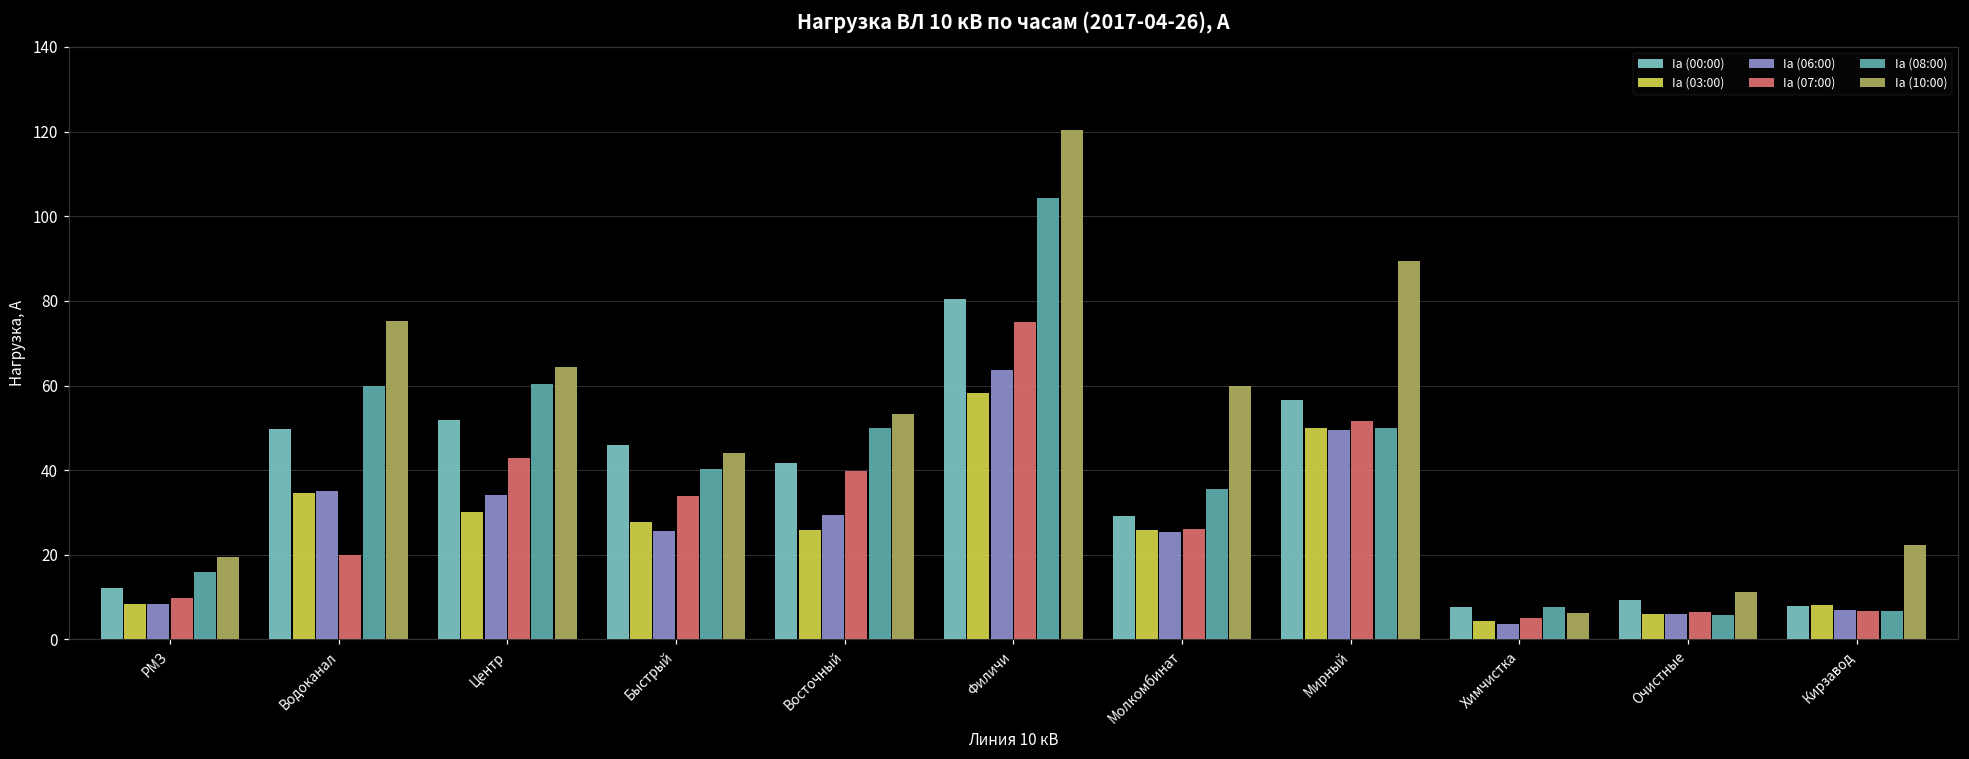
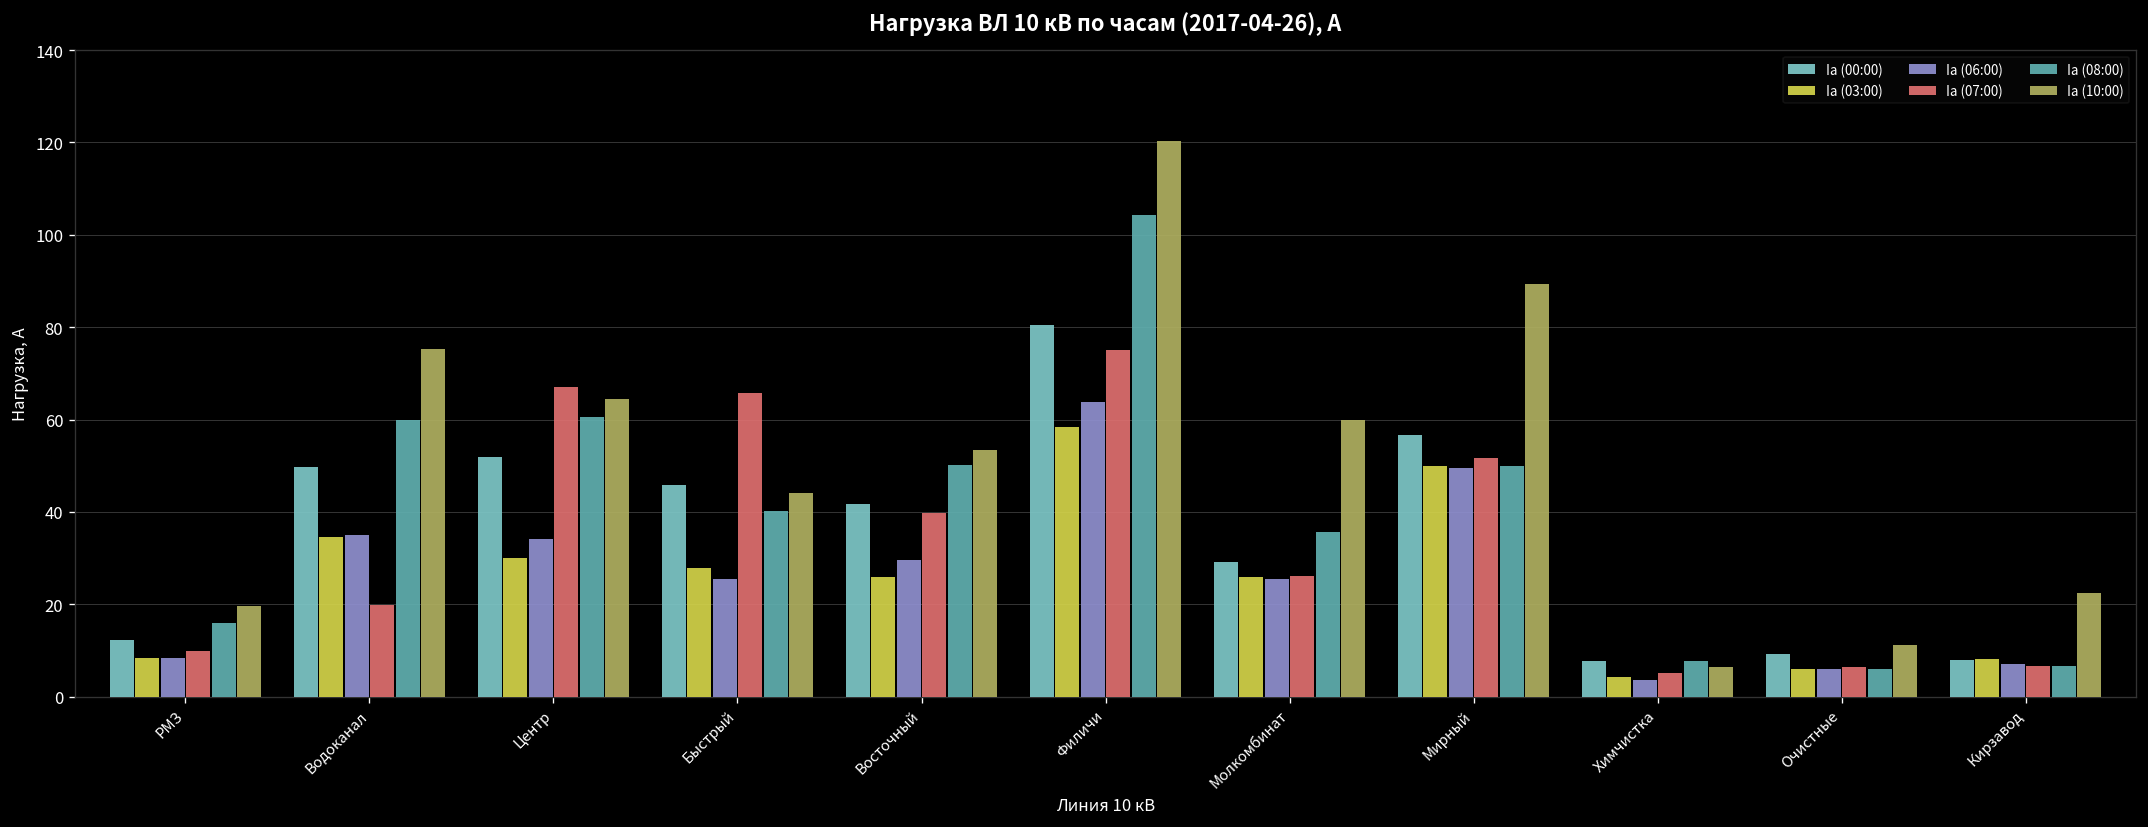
Ia (07:00), Центр: 43 -> 67
Ia (07:00), Быстрый: 34 -> 66
